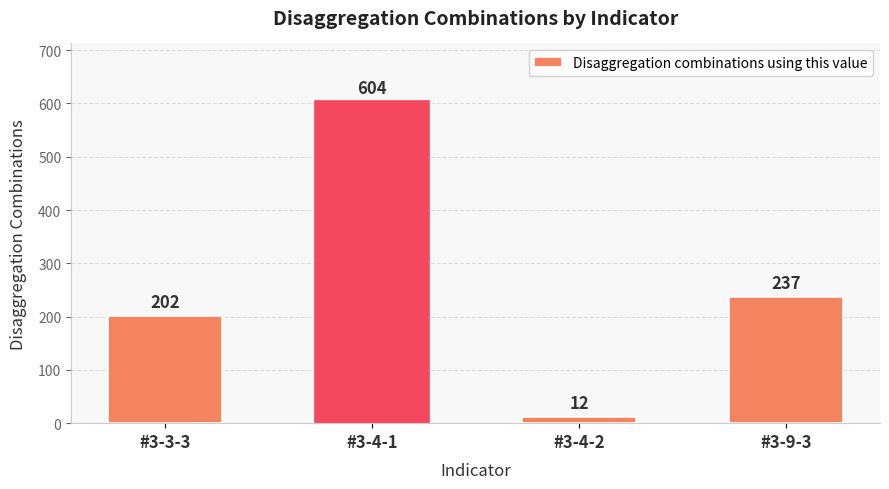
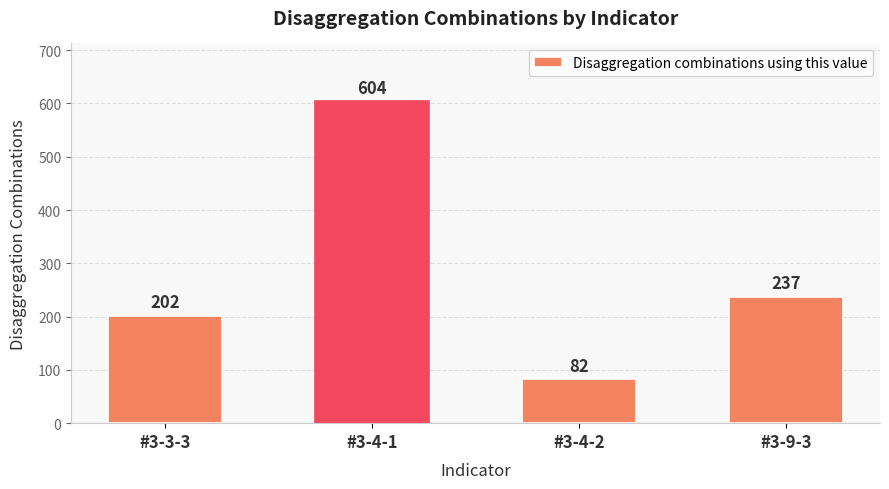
#3-4-2: 12 -> 82
